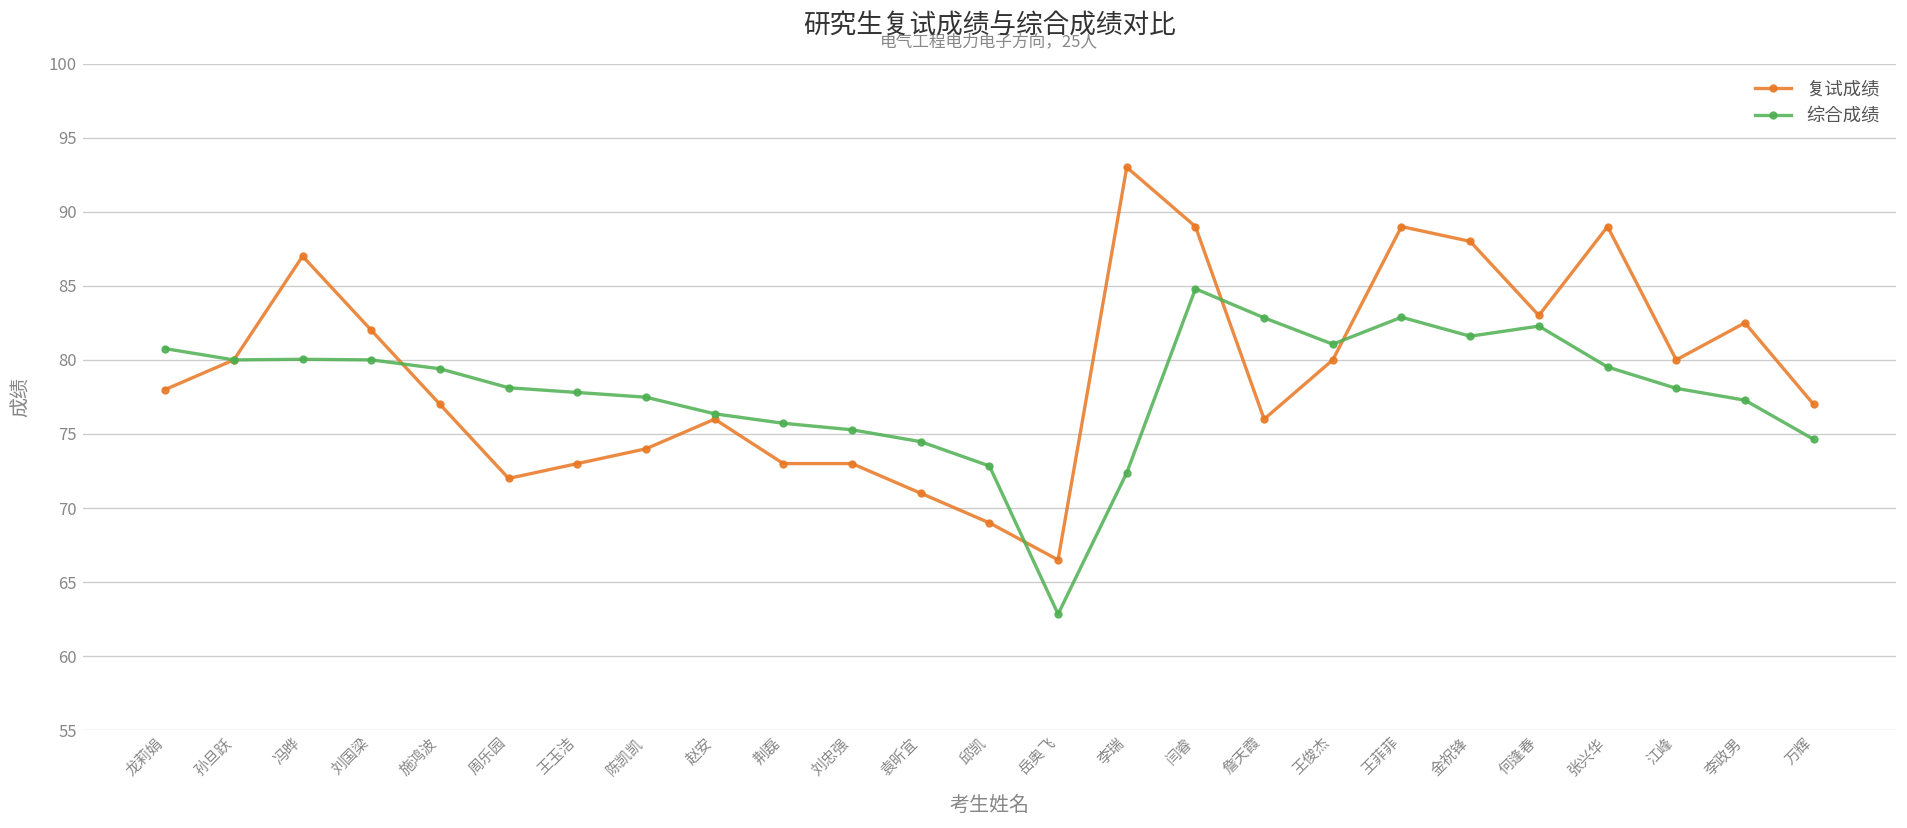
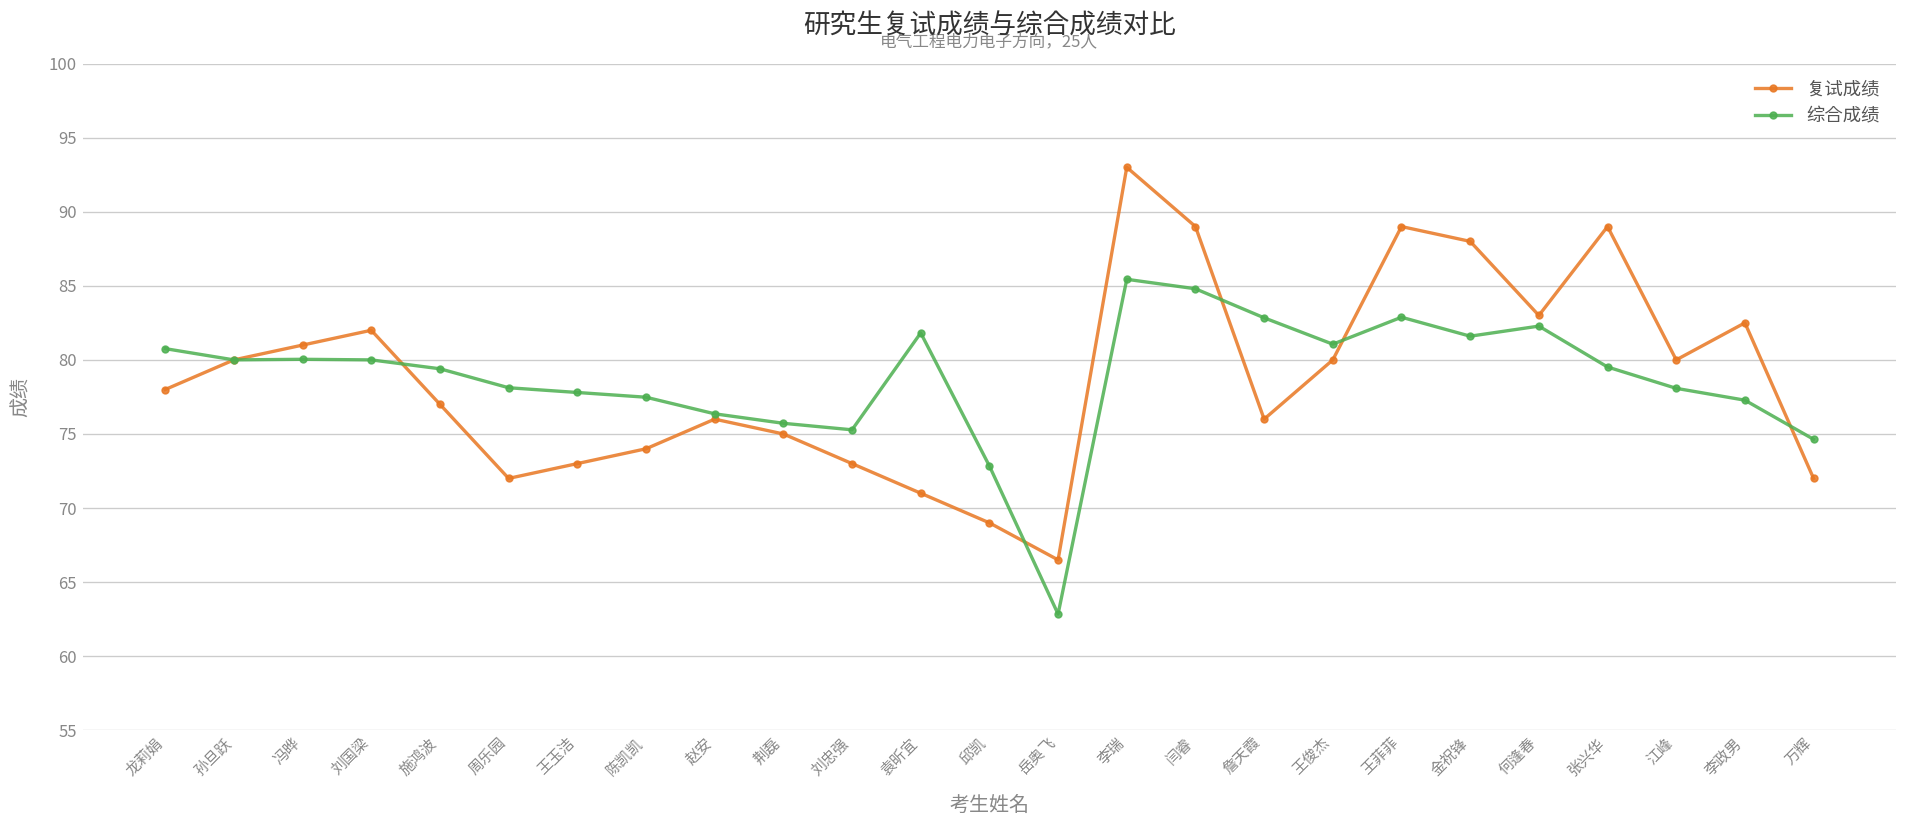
复试成绩, 冯晔: 87 -> 81
复试成绩, 荆磊: 73 -> 75
综合成绩, 袁昕宜: 74.5 -> 81.8
综合成绩, 李瑞: 72.4 -> 85.4
复试成绩, 万辉: 77 -> 72
